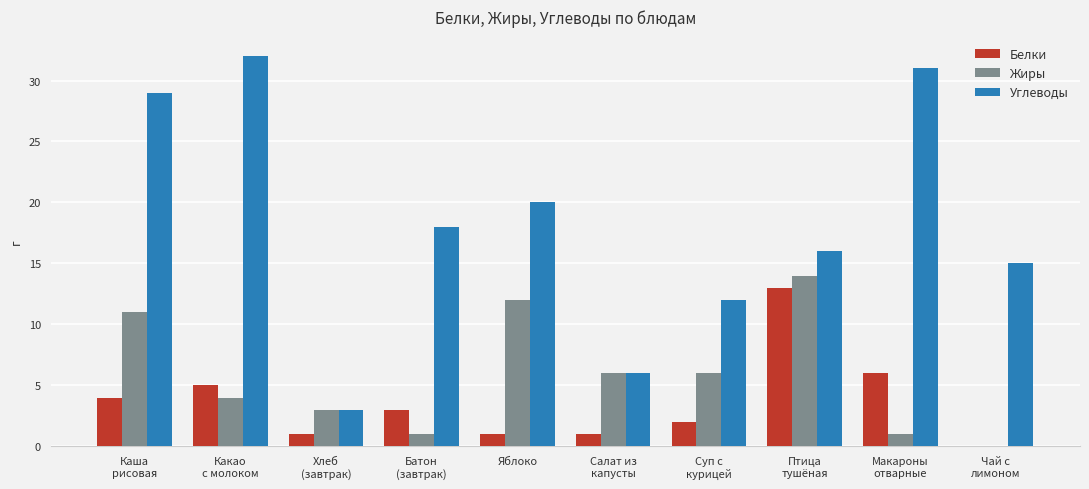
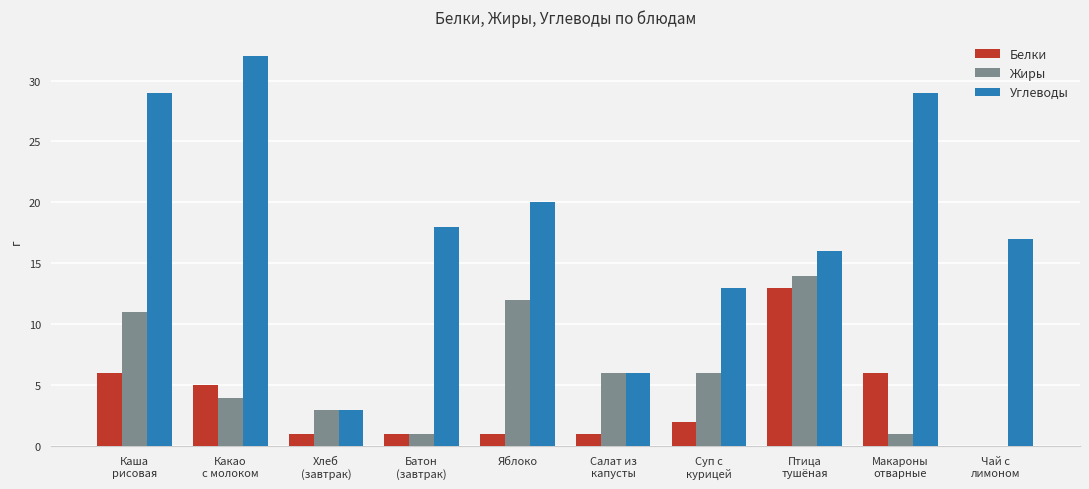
Белки, Каша рисовая: 4 -> 6
Белки, Батон (завтрак): 3 -> 1
Углеводы, Суп с курицей: 12 -> 13
Углеводы, Макароны отварные: 31 -> 29
Углеводы, Чай с лимоном: 15 -> 17
